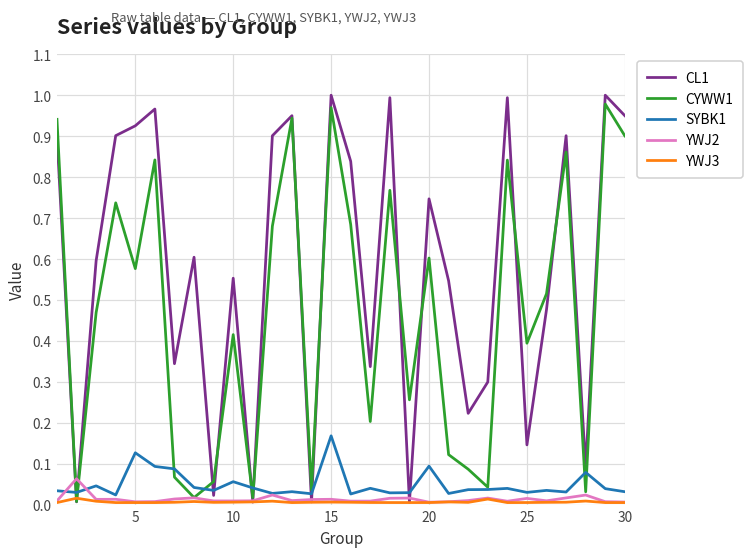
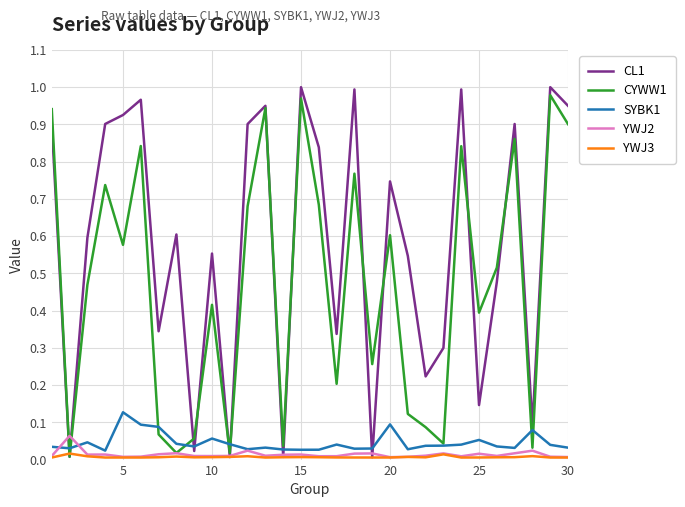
SYBK1, 15: 0.17 -> 0.03
SYBK1, 25: 0.03 -> 0.05
